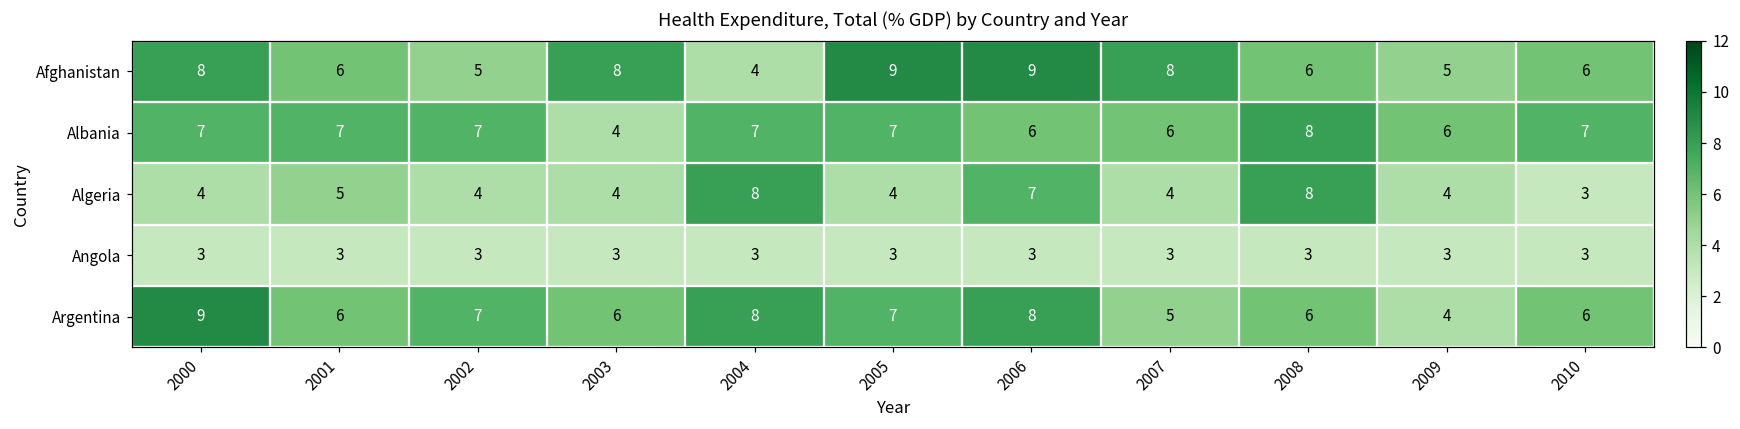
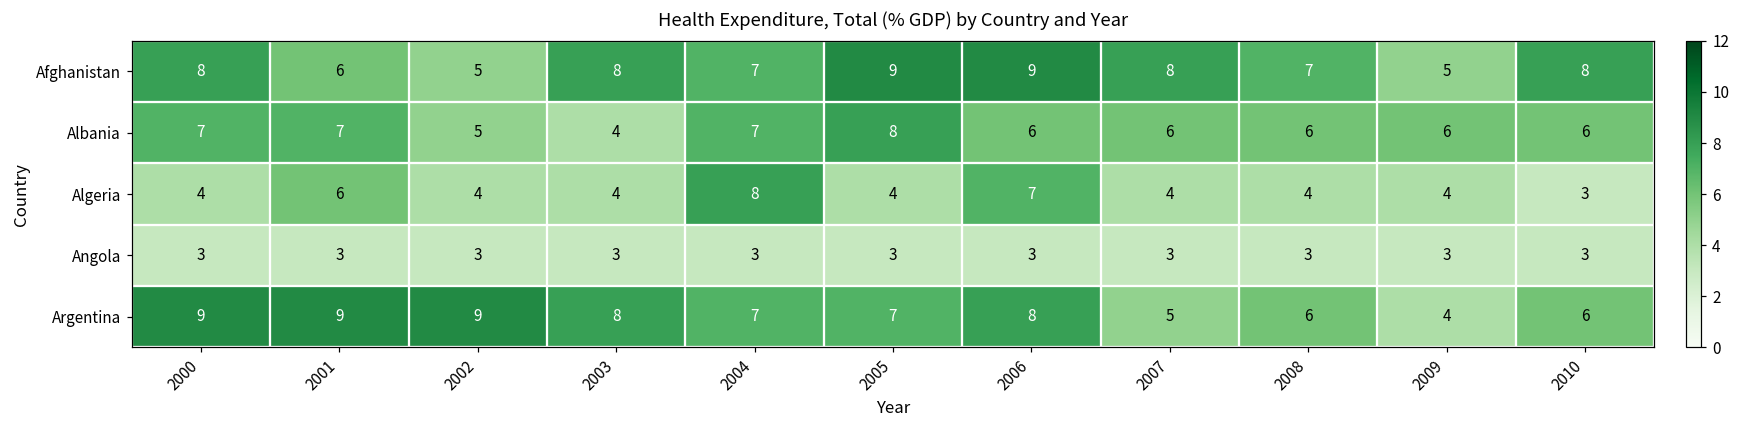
Afghanistan, 2004: 4 -> 7
Afghanistan, 2008: 6 -> 7
Afghanistan, 2010: 6 -> 8
Albania, 2002: 7 -> 5
Albania, 2005: 7 -> 8
Albania, 2008: 8 -> 6
Albania, 2010: 7 -> 6
Algeria, 2001: 5 -> 6
Algeria, 2008: 8 -> 4
Argentina, 2001: 6 -> 9
Argentina, 2002: 7 -> 9
Argentina, 2003: 6 -> 8
Argentina, 2004: 8 -> 7
